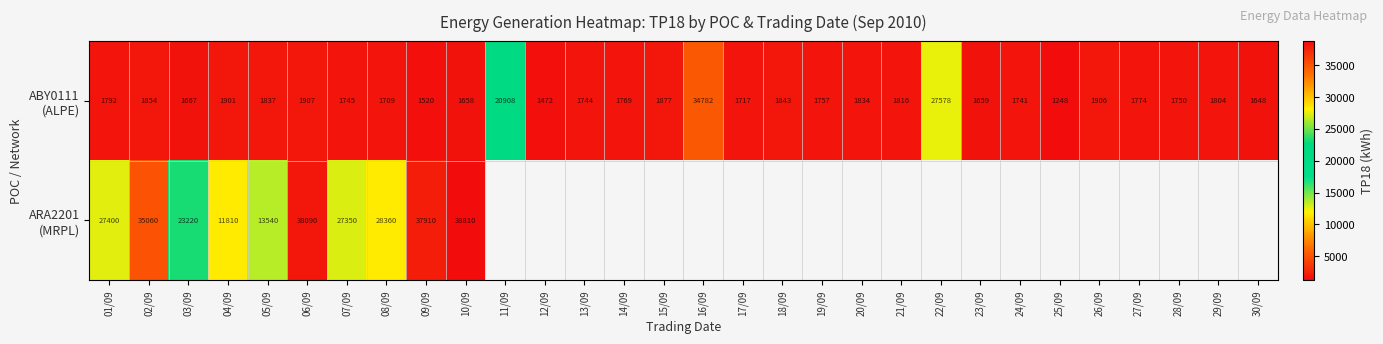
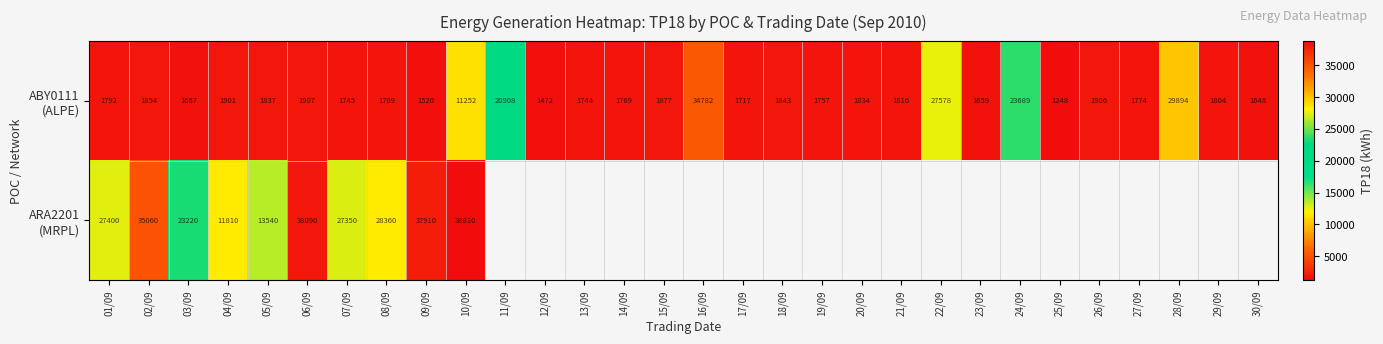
ABY0111 (ALPE), 10/09: 1658 -> 11252
ABY0111 (ALPE), 24/09: 1741 -> 23689
ABY0111 (ALPE), 28/09: 1750 -> 29894
